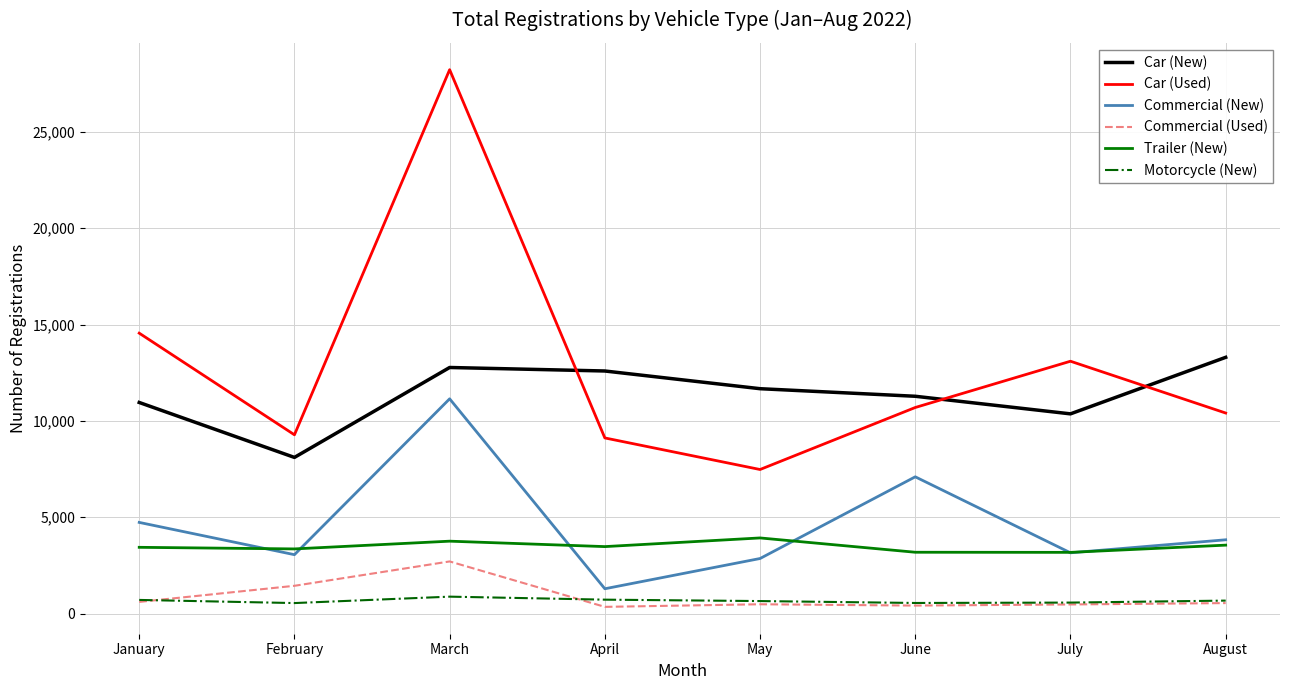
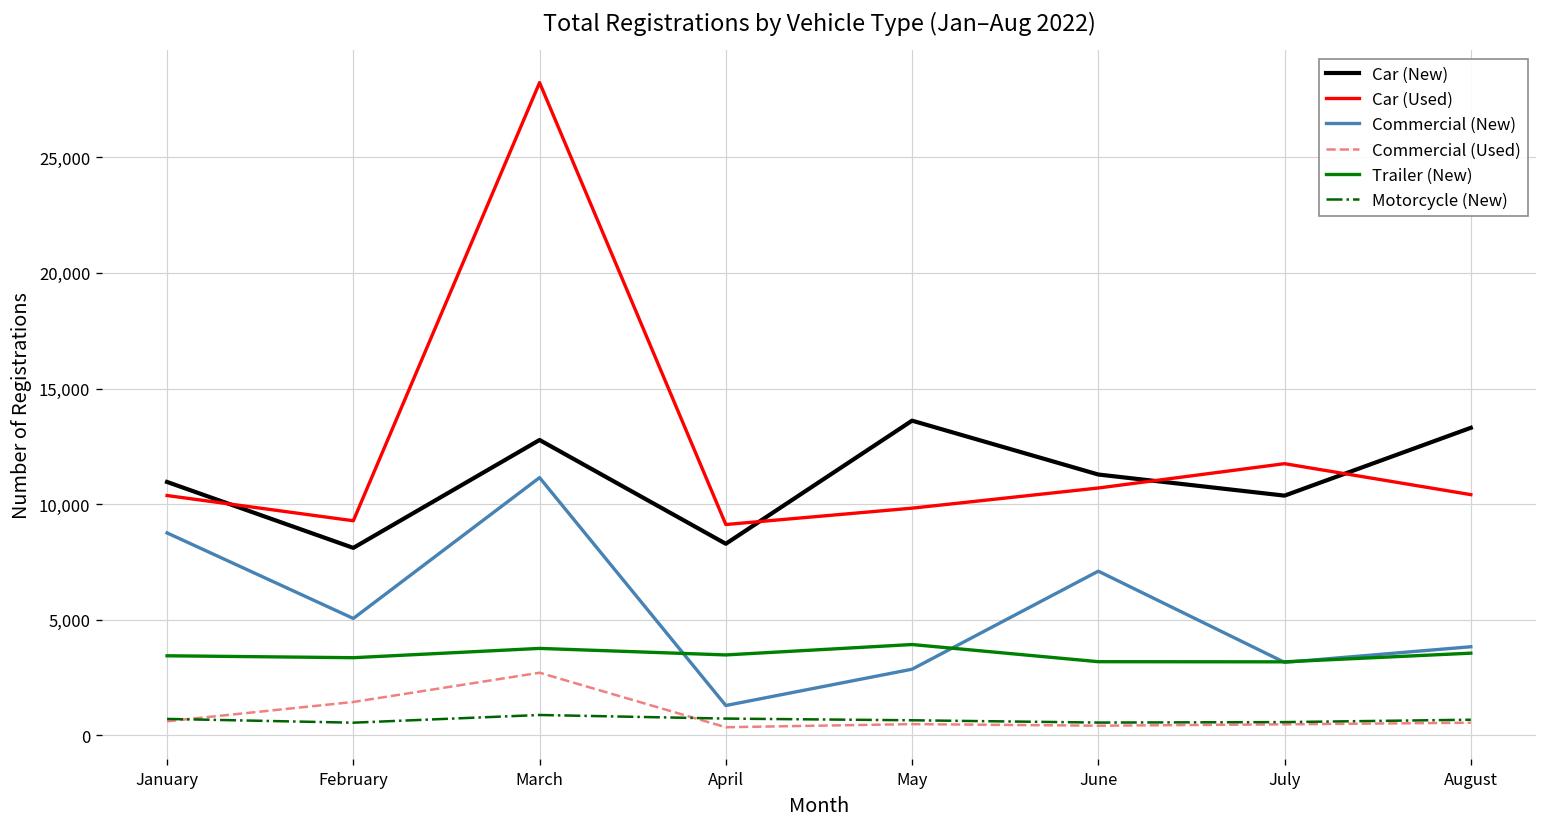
Car (Used), January: 14,600 -> 10,400
Commercial (New), January: 4,700 -> 8,800
Commercial (New), February: 3,100 -> 5,100
Car (New), April: 12,600 -> 8,300
Car (New), May: 11,700 -> 13,600
Car (Used), May: 7,500 -> 9,800
Car (Used), July: 13,100 -> 11,700
